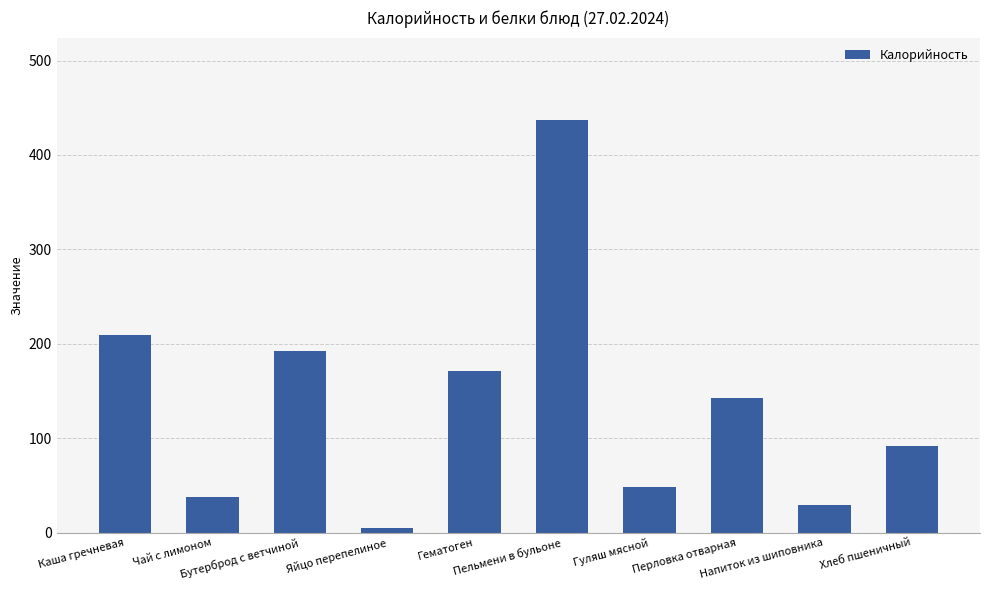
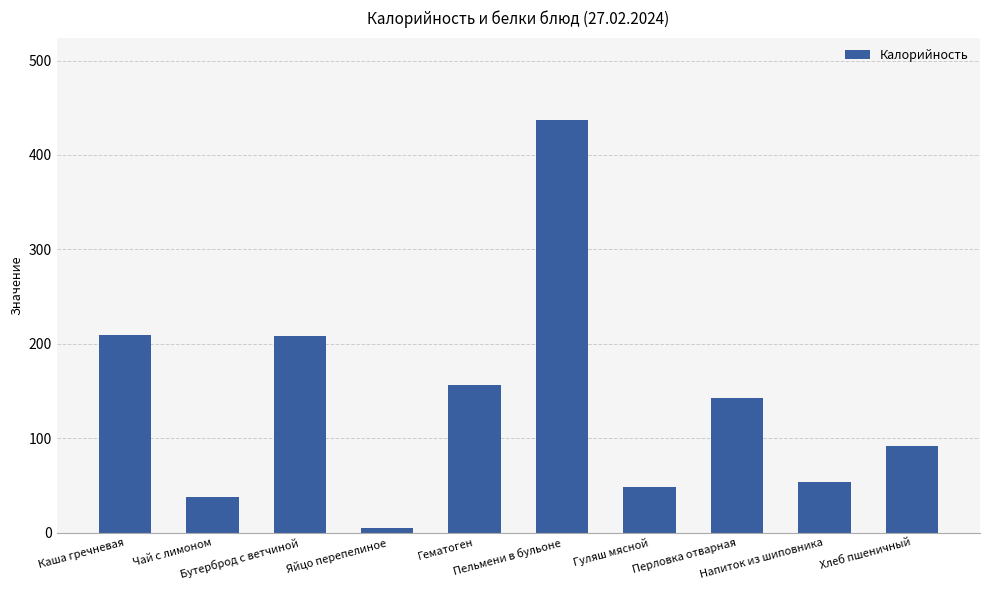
Бутерброд с ветчиной: 190 -> 210
Гематоген: 170 -> 160
Напиток из шиповника: 30 -> 50
